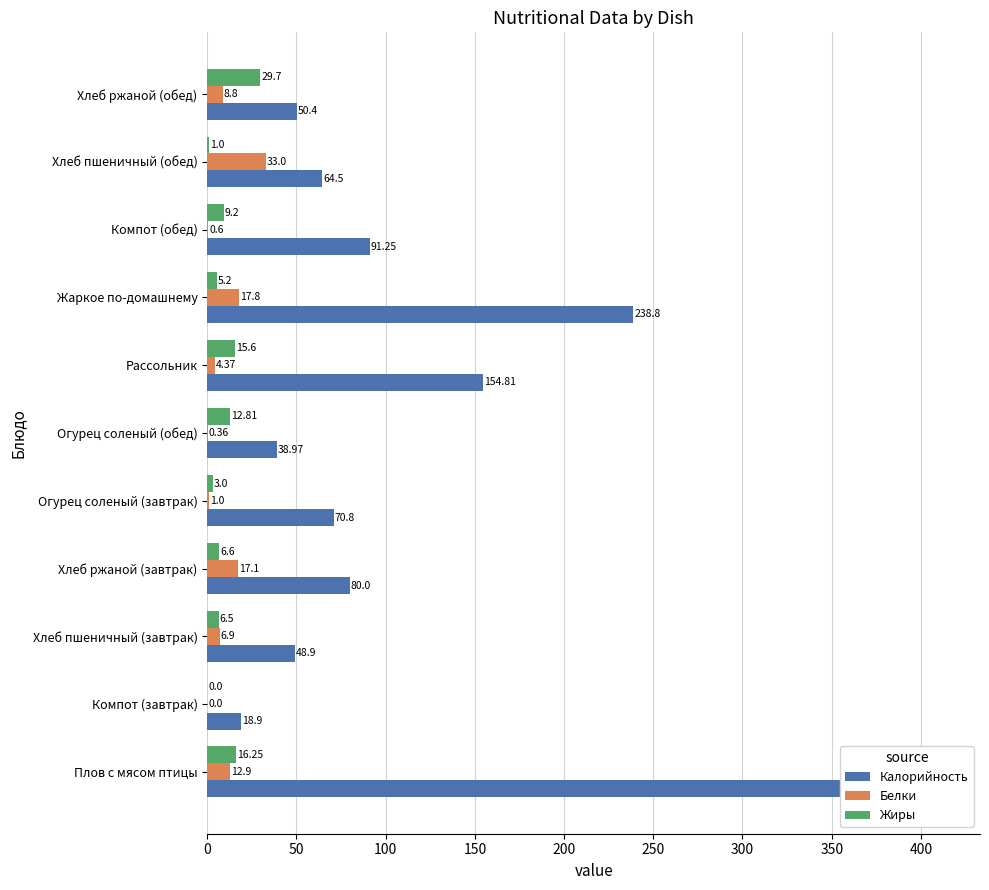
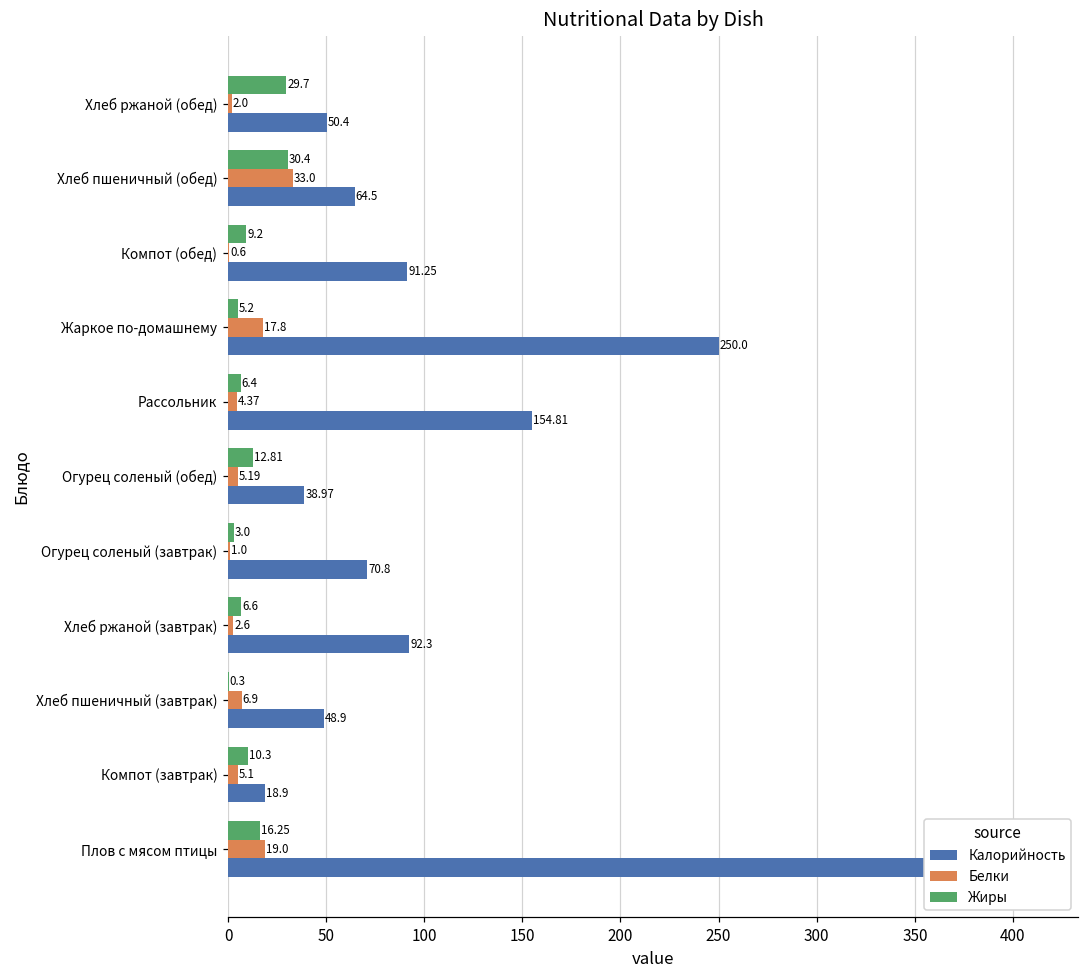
Белки, Хлеб ржаной (обед): 8.8 -> 2.0
Жиры, Хлеб пшеничный (обед): 1.0 -> 30.4
Калорийность, Жаркое по-домашнему: 238.8 -> 250.0
Жиры, Рассольник: 15.6 -> 6.4
Белки, Огурец соленый (обед): 0.36 -> 5.19
Белки, Хлеб ржаной (завтрак): 17.1 -> 2.6
Калорийность, Хлеб ржаной (завтрак): 80.0 -> 92.3
Жиры, Хлеб пшеничный (завтрак): 6.5 -> 0.3
Жиры, Компот (завтрак): 0.0 -> 10.3
Белки, Компот (завтрак): 0.0 -> 5.1
Белки, Плов с мясом птицы: 12.9 -> 19.0
